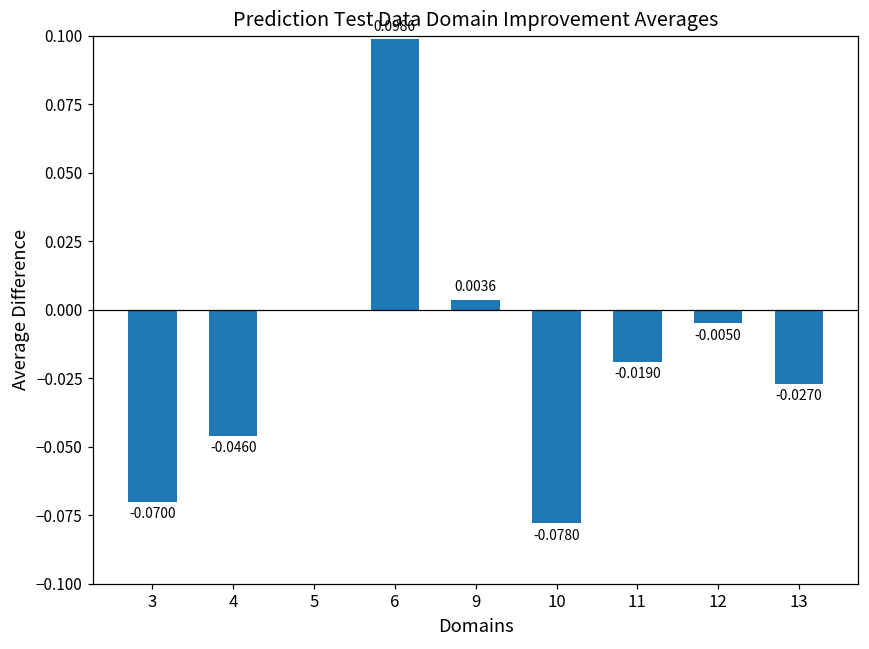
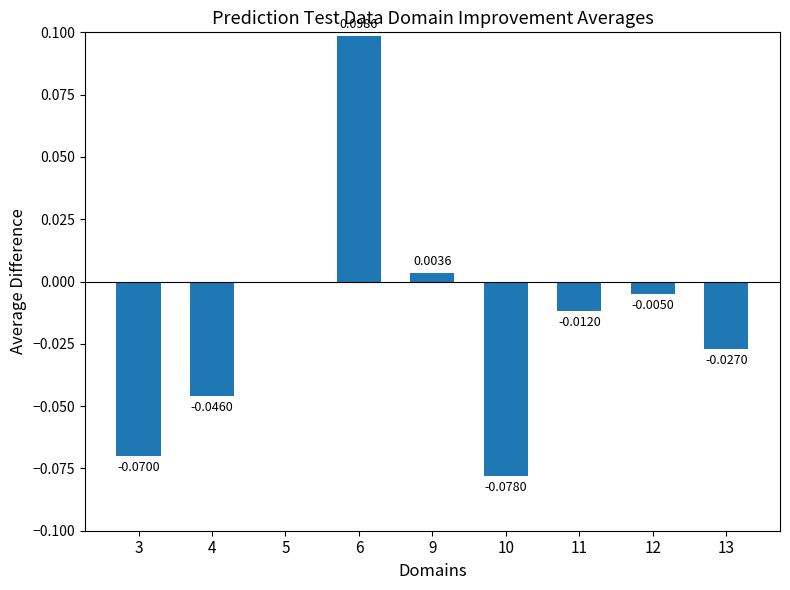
11: -0.0190 -> -0.0120
